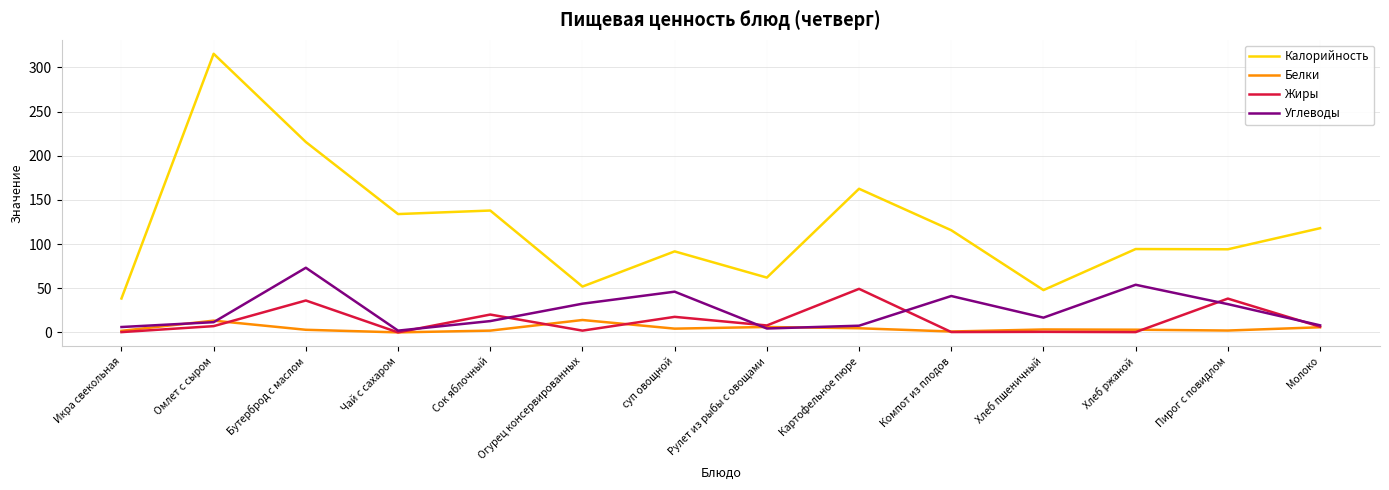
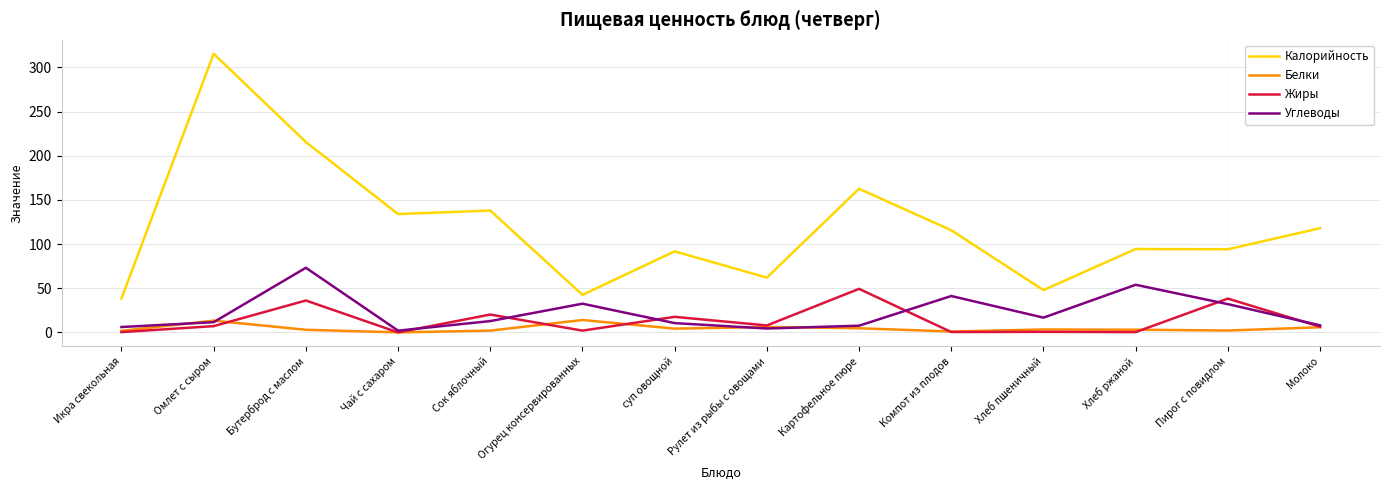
Калорийность, Огурец консервированных: 50 -> 40
Углеводы, суп овощной: 50 -> 10
